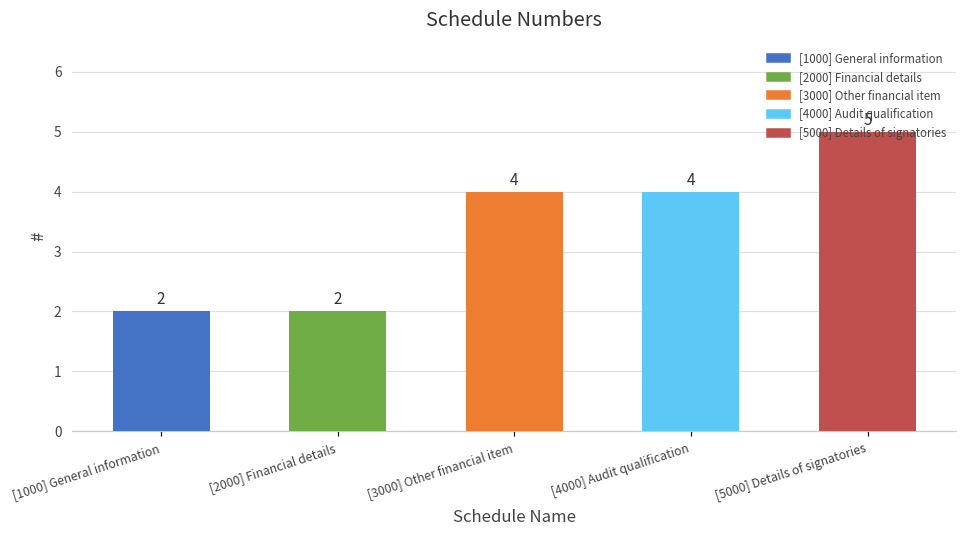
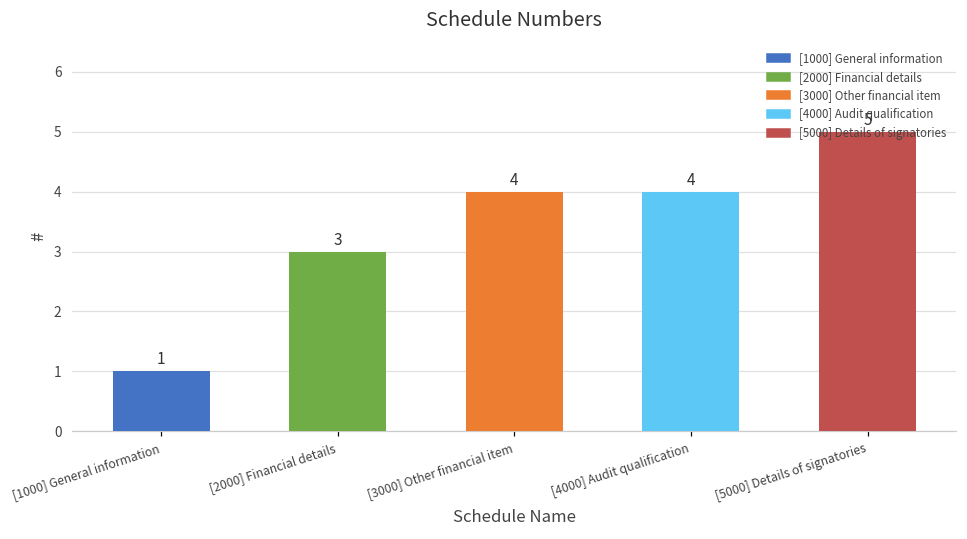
[1000] General information: 2 -> 1
[2000] Financial details: 2 -> 3
